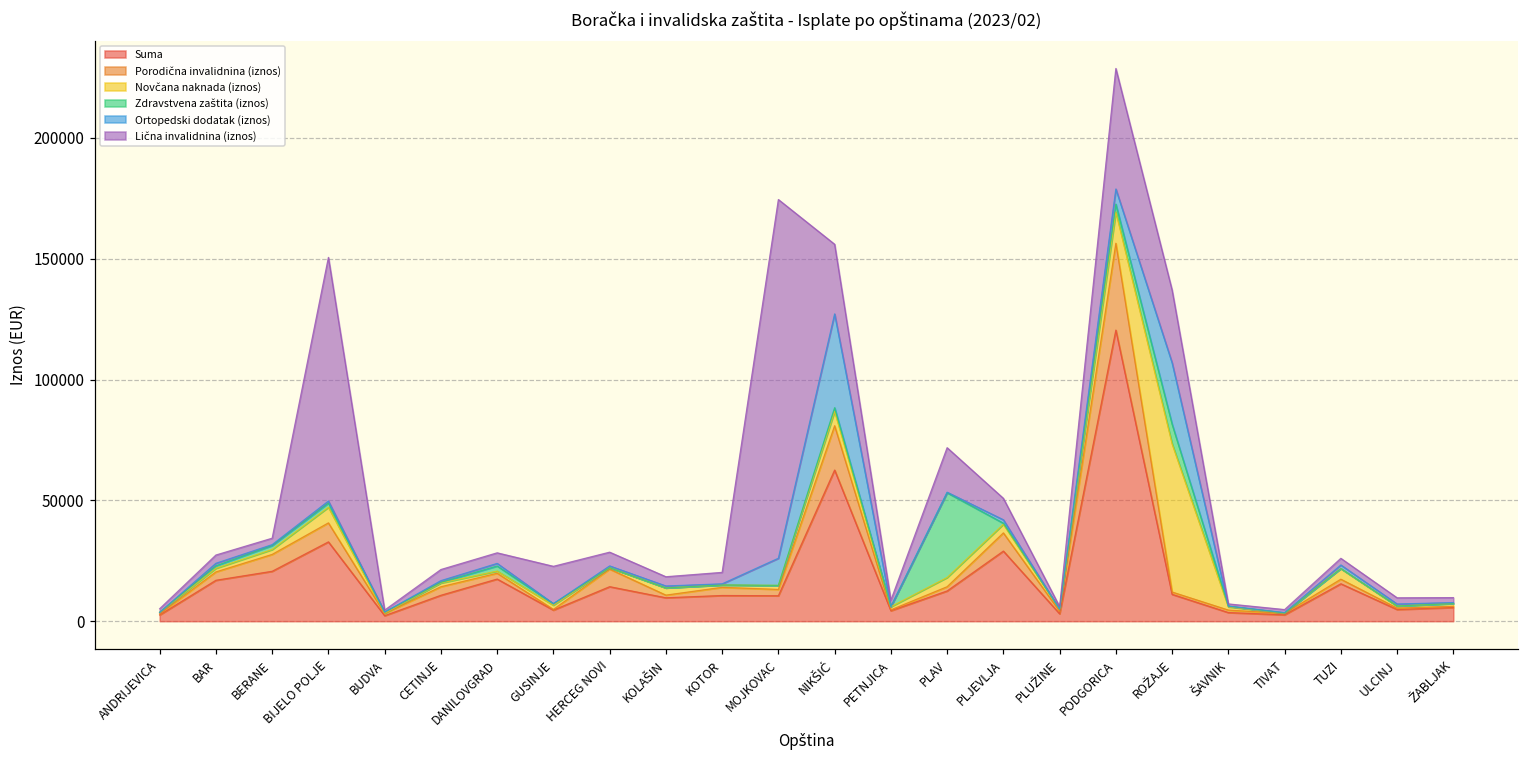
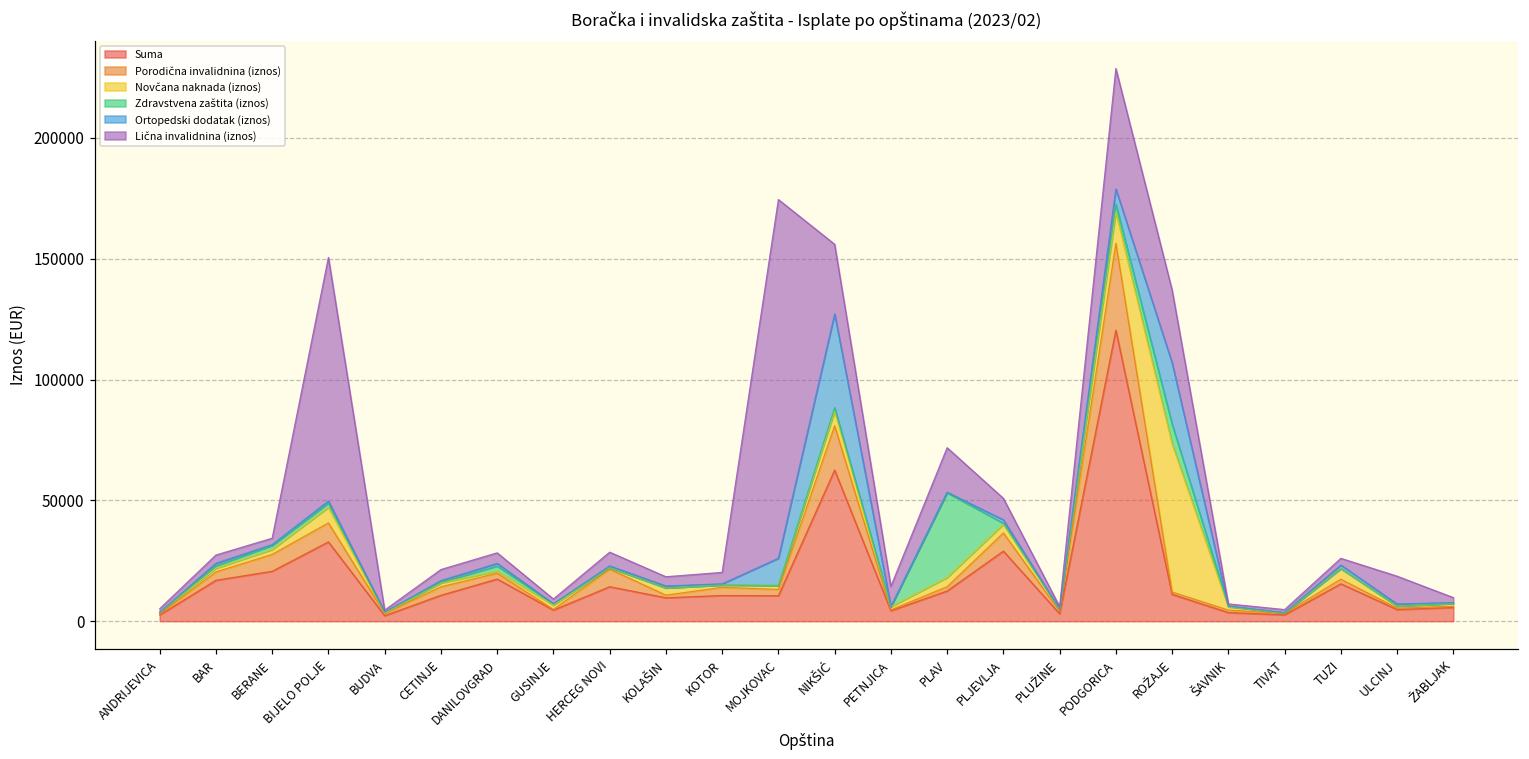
Lična invalidnina (iznos), GUSINJE: 15000 -> 2000
Lična invalidnina (iznos), PETNJICA: 3000 -> 8000
Lična invalidnina (iznos), ULCINJ: 3000 -> 12000
